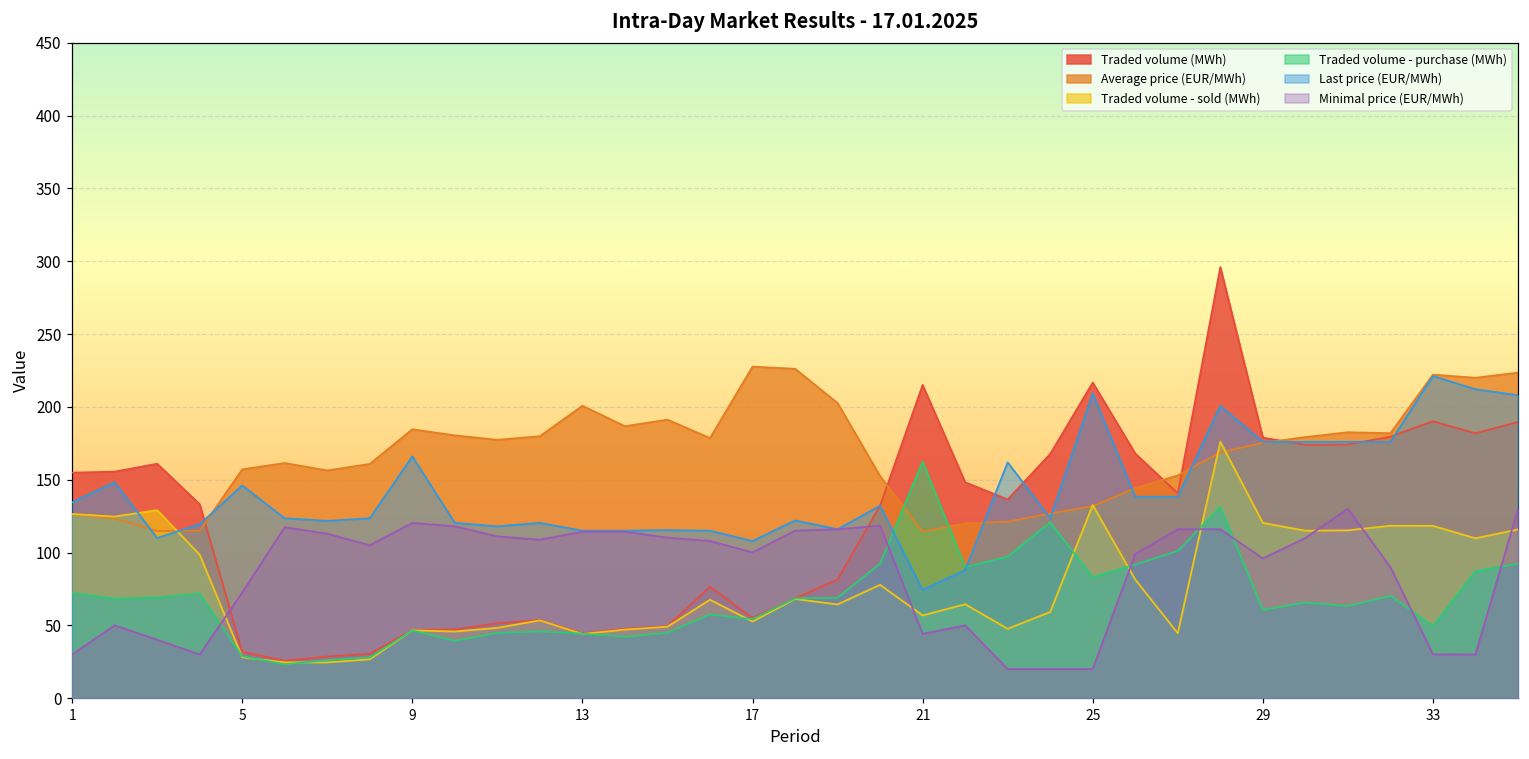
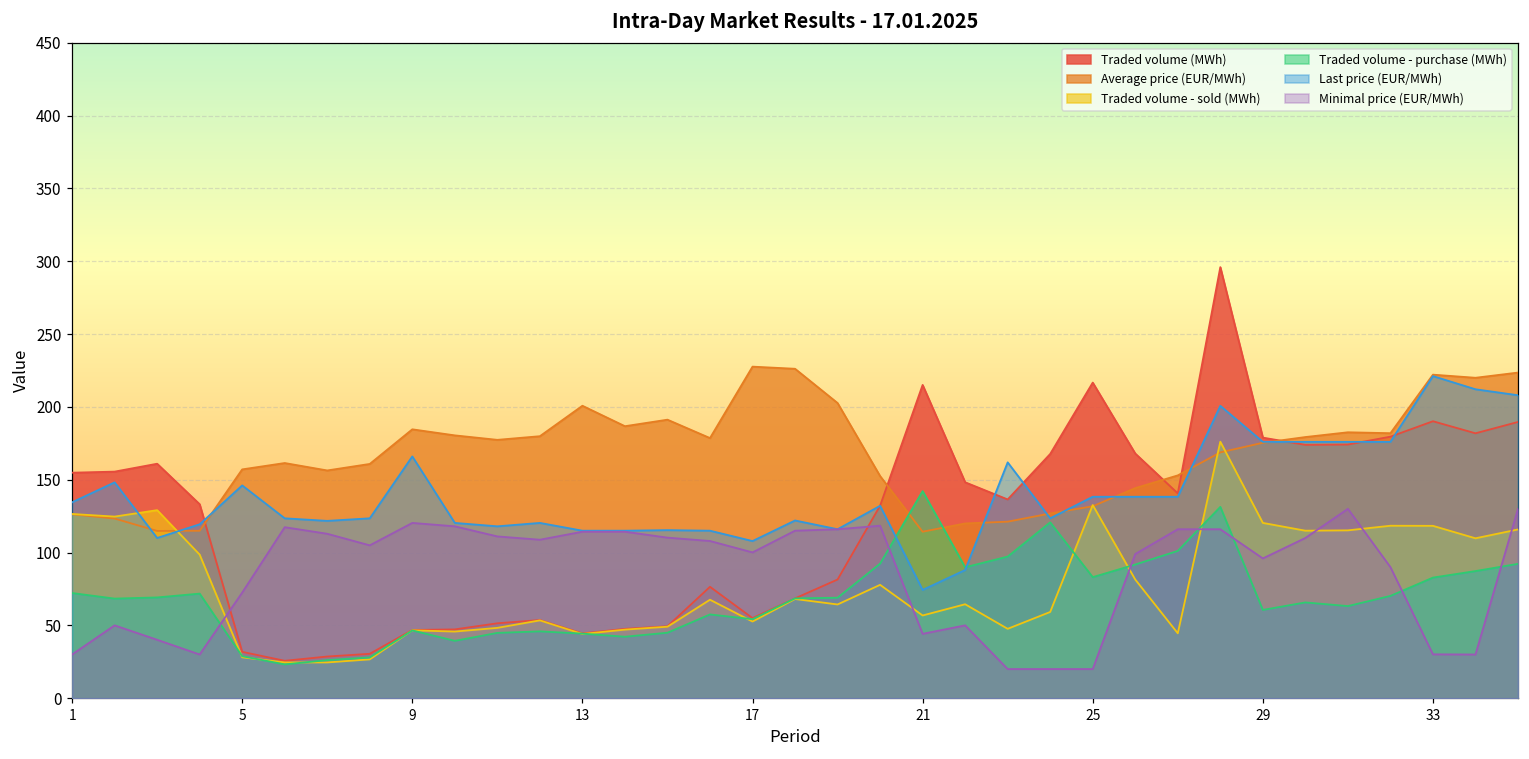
Traded volume - purchase (MWh), 21: 162 -> 142
Last price (EUR/MWh), 25: 209 -> 138
Traded volume - purchase (MWh), 33: 50 -> 83
